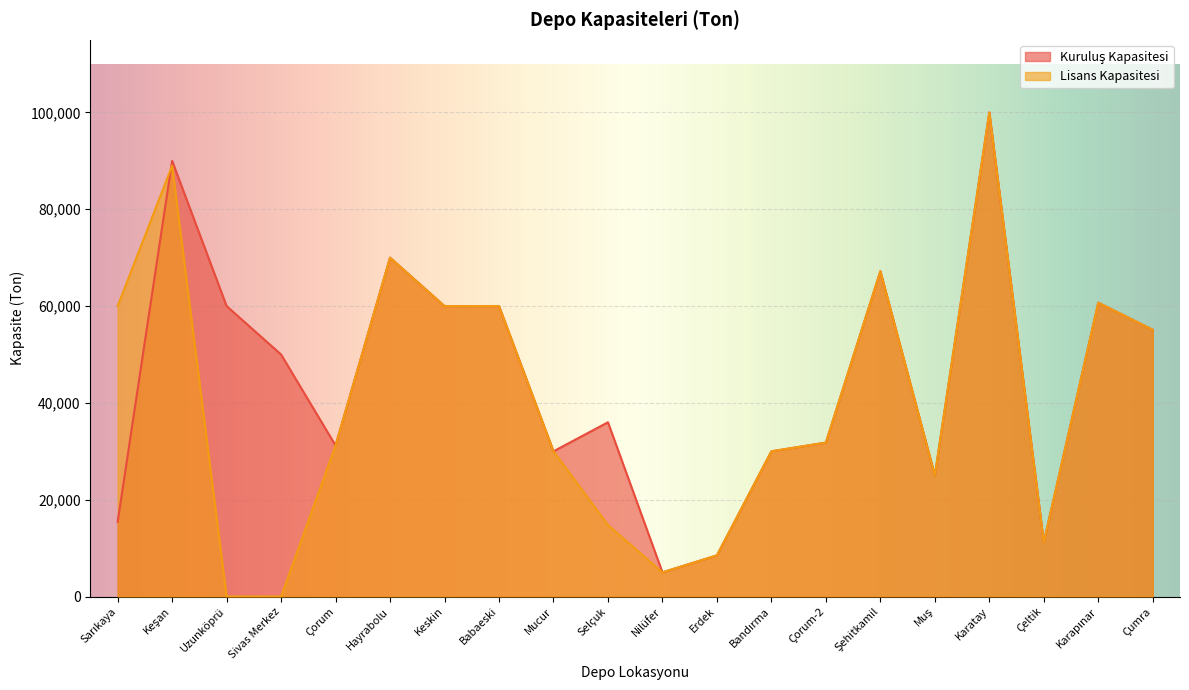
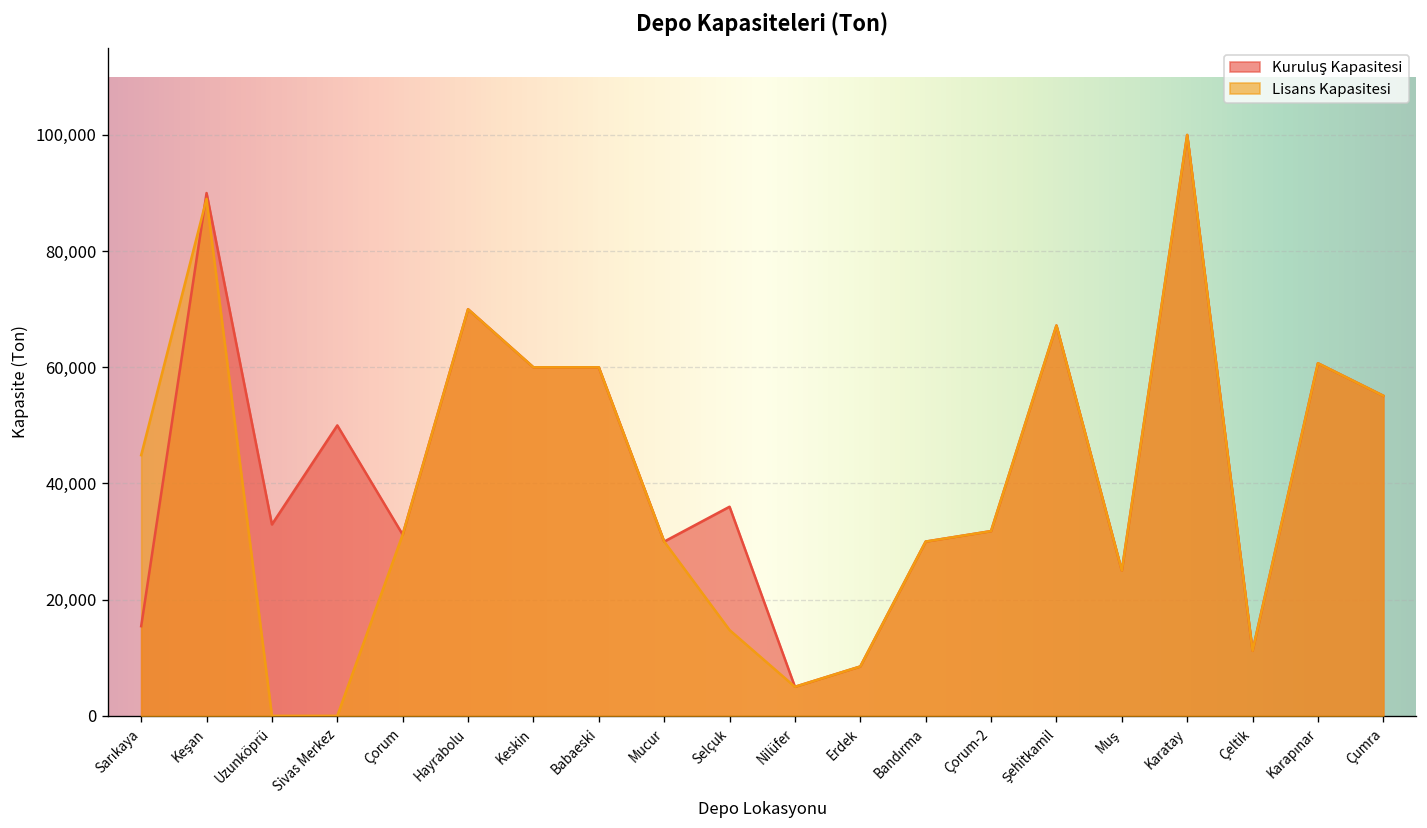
Lisans Kapasitesi, Sarıkaya: 60,000 -> 45,000
Kuruluş Kapasitesi, Uzunköprü: 60,000 -> 33,000
